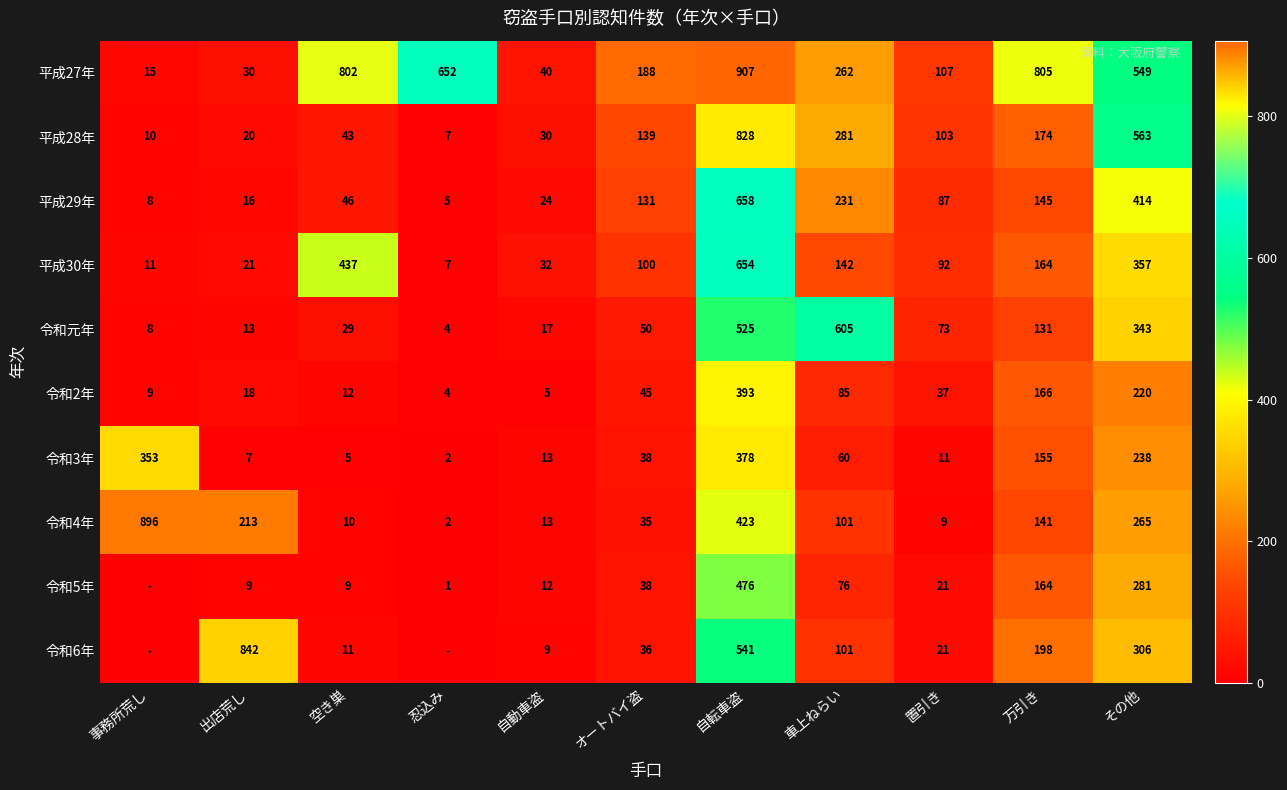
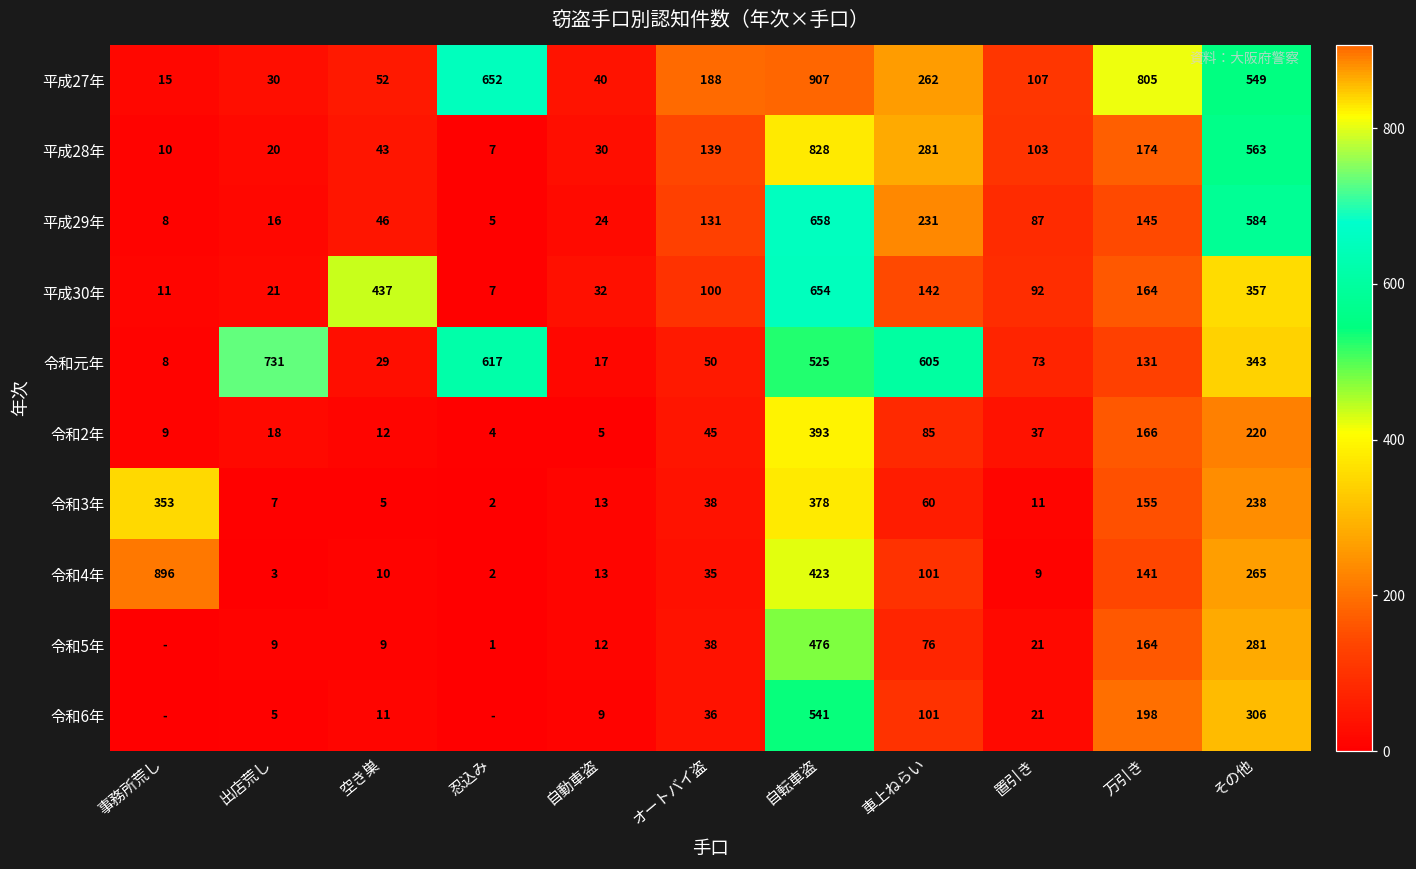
平成27年, 空き巣: 802 -> 52
平成29年, その他: 414 -> 584
令和元年, 出店荒し: 13 -> 731
令和元年, 忍込み: 4 -> 617
令和4年, 出店荒し: 213 -> 3
令和6年, 出店荒し: 842 -> 5
